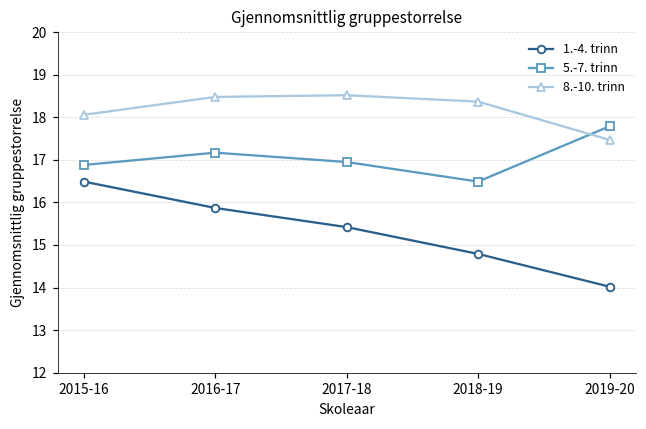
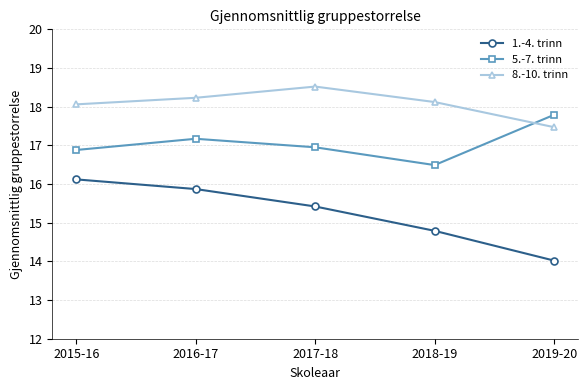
1.-4. trinn, 2015-16: 16.5 -> 16.1
8.-10. trinn, 2016-17: 18.5 -> 18.2
8.-10. trinn, 2018-19: 18.4 -> 18.1
